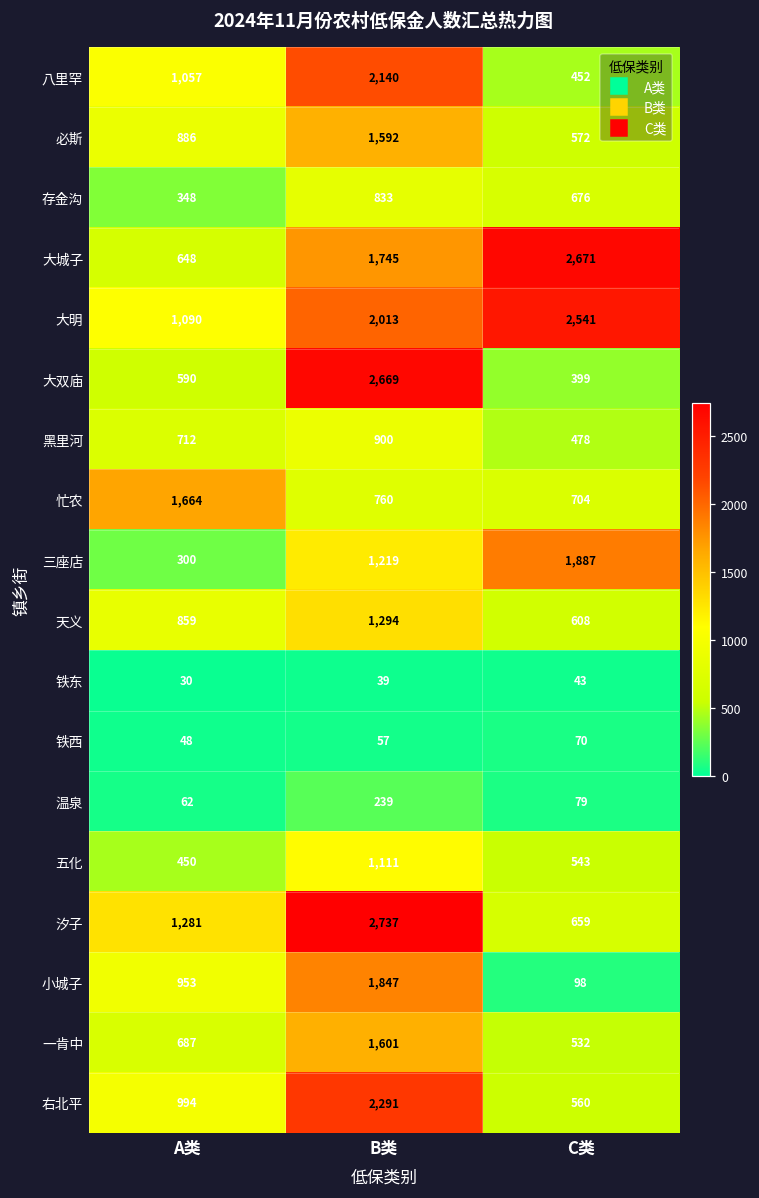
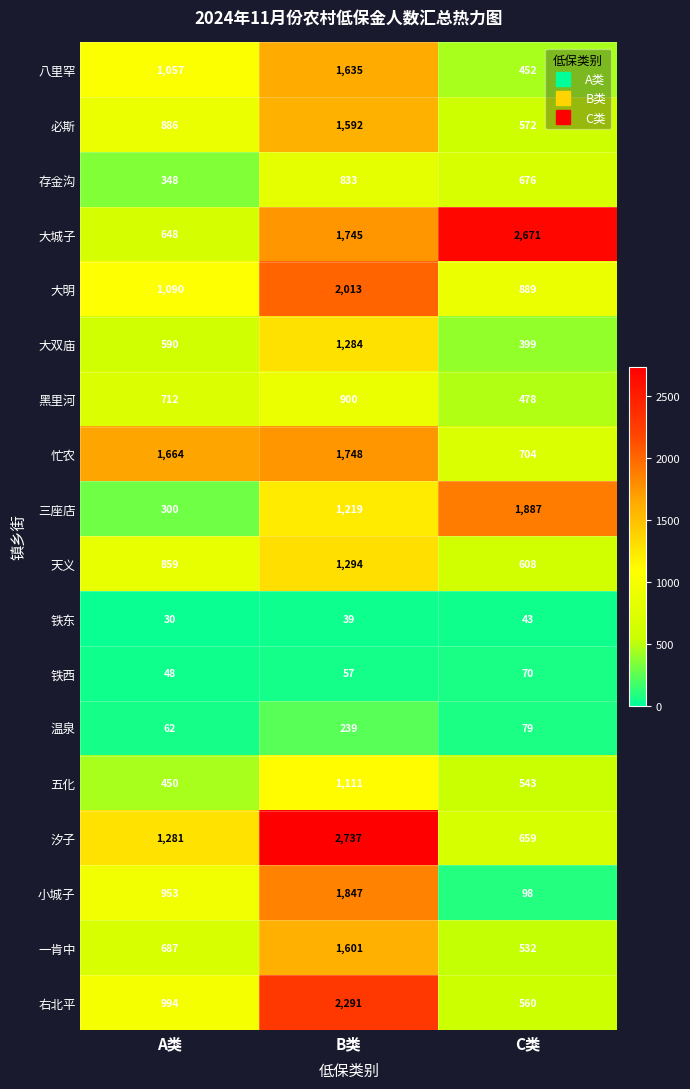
八里罕, B类: 2,140 -> 1,635
大明, C类: 2,541 -> 889
大双庙, B类: 2,669 -> 1,284
忙农, B类: 760 -> 1,748
